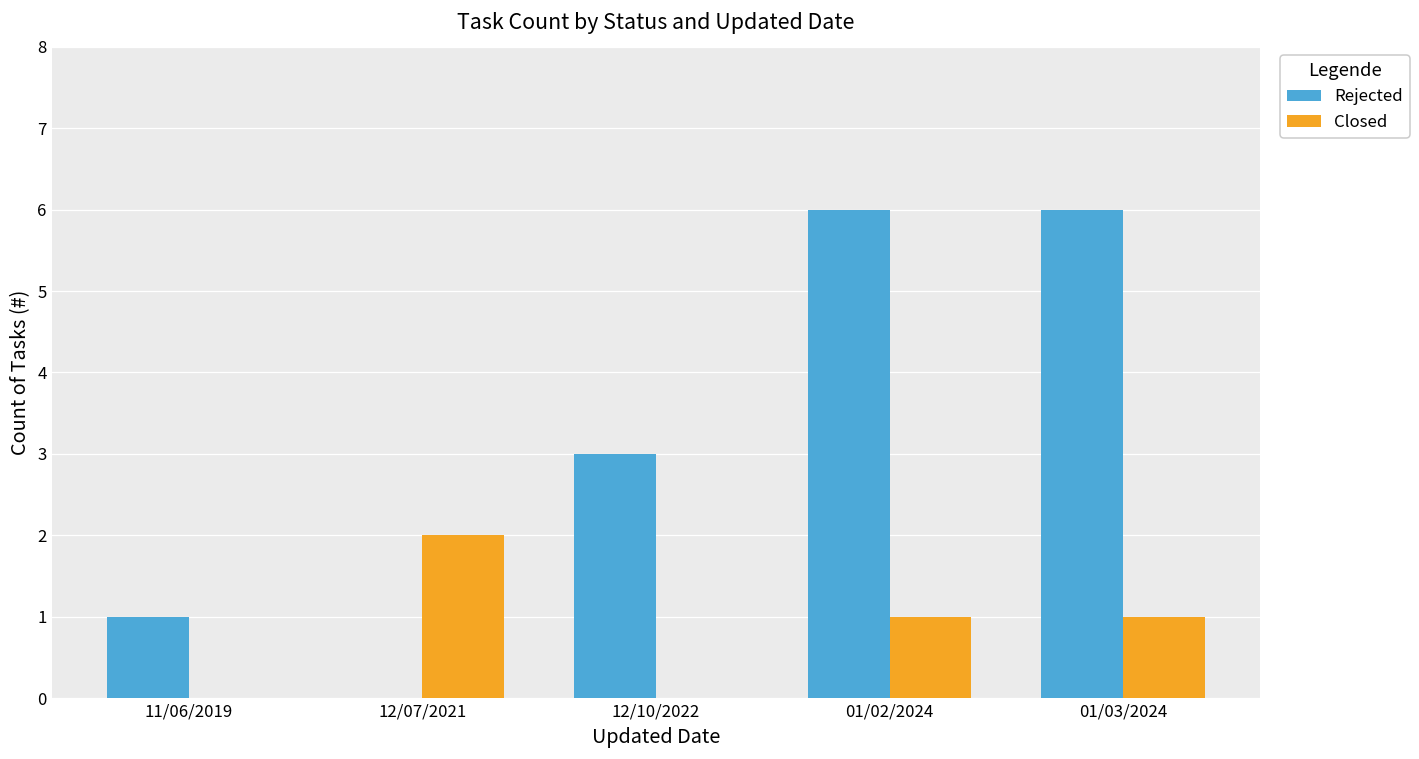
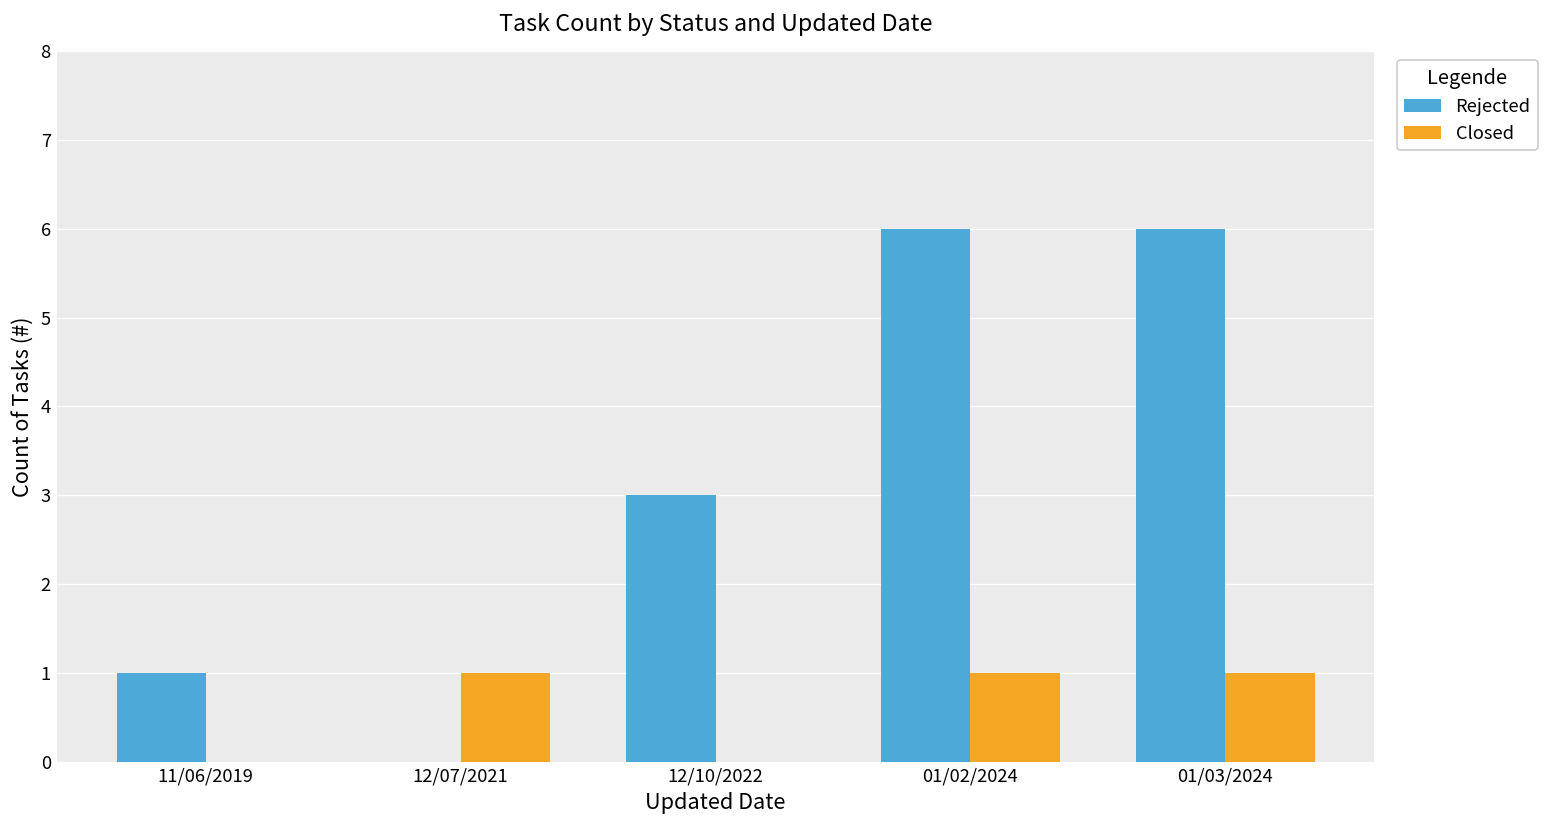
Closed, 12/07/2021: 2 -> 1
